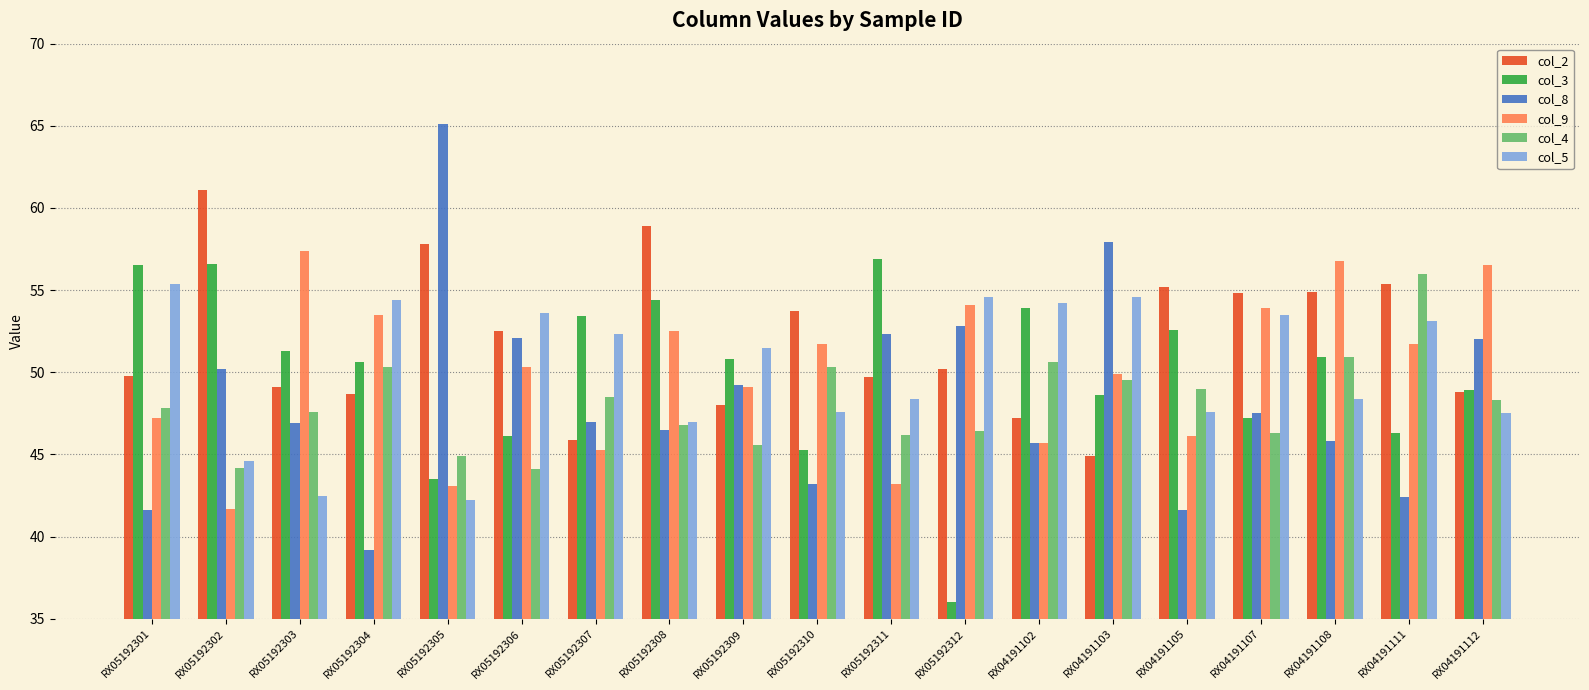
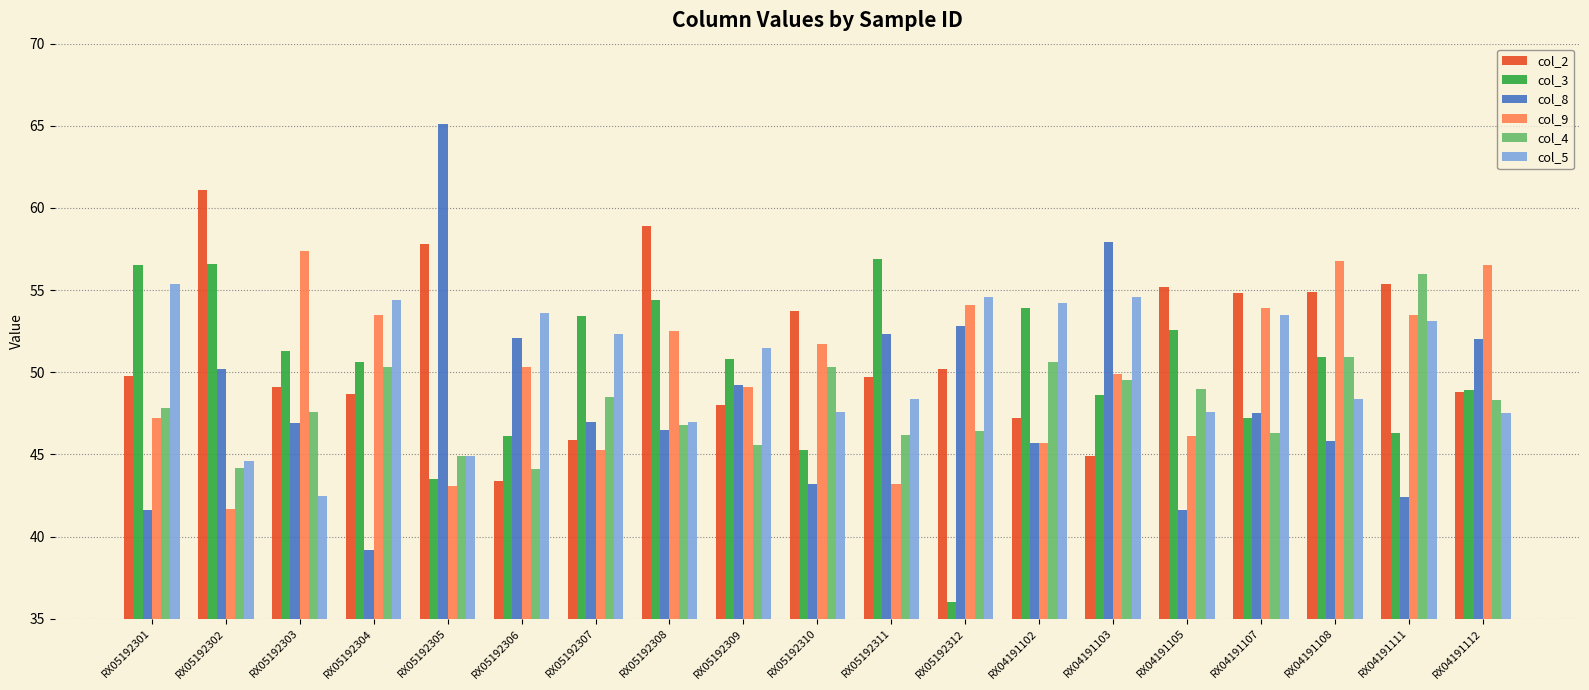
col_5, RX05192305: 42.2 -> 44.9
col_2, RX05192306: 52.5 -> 43.4
col_9, RX04191111: 51.7 -> 53.5
